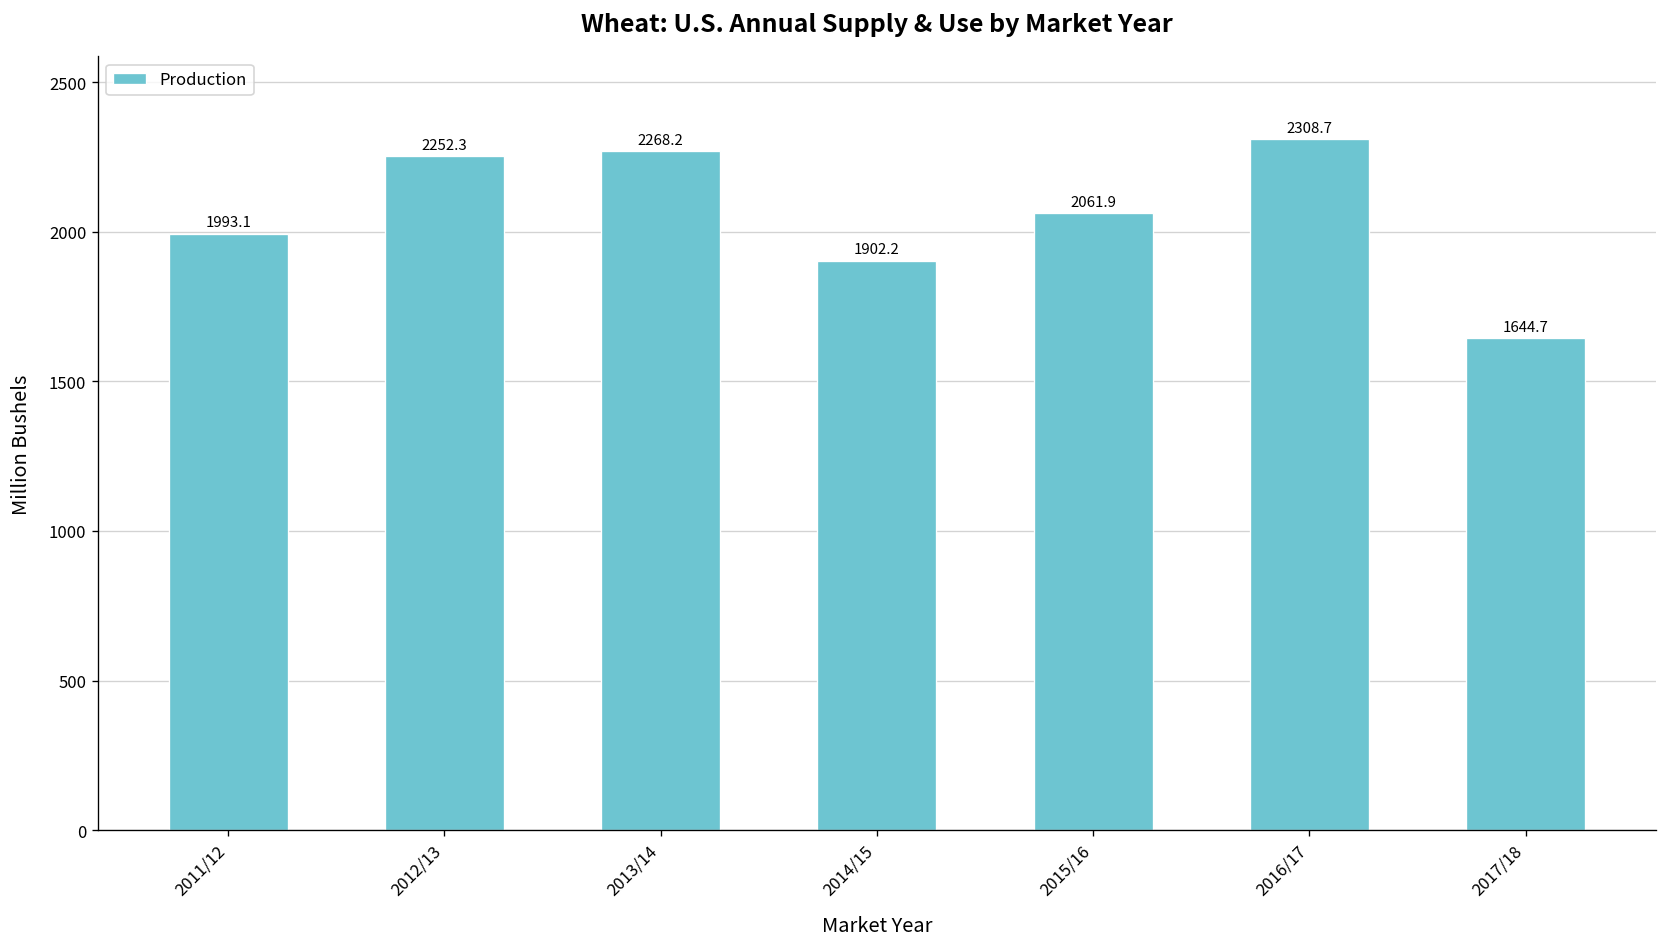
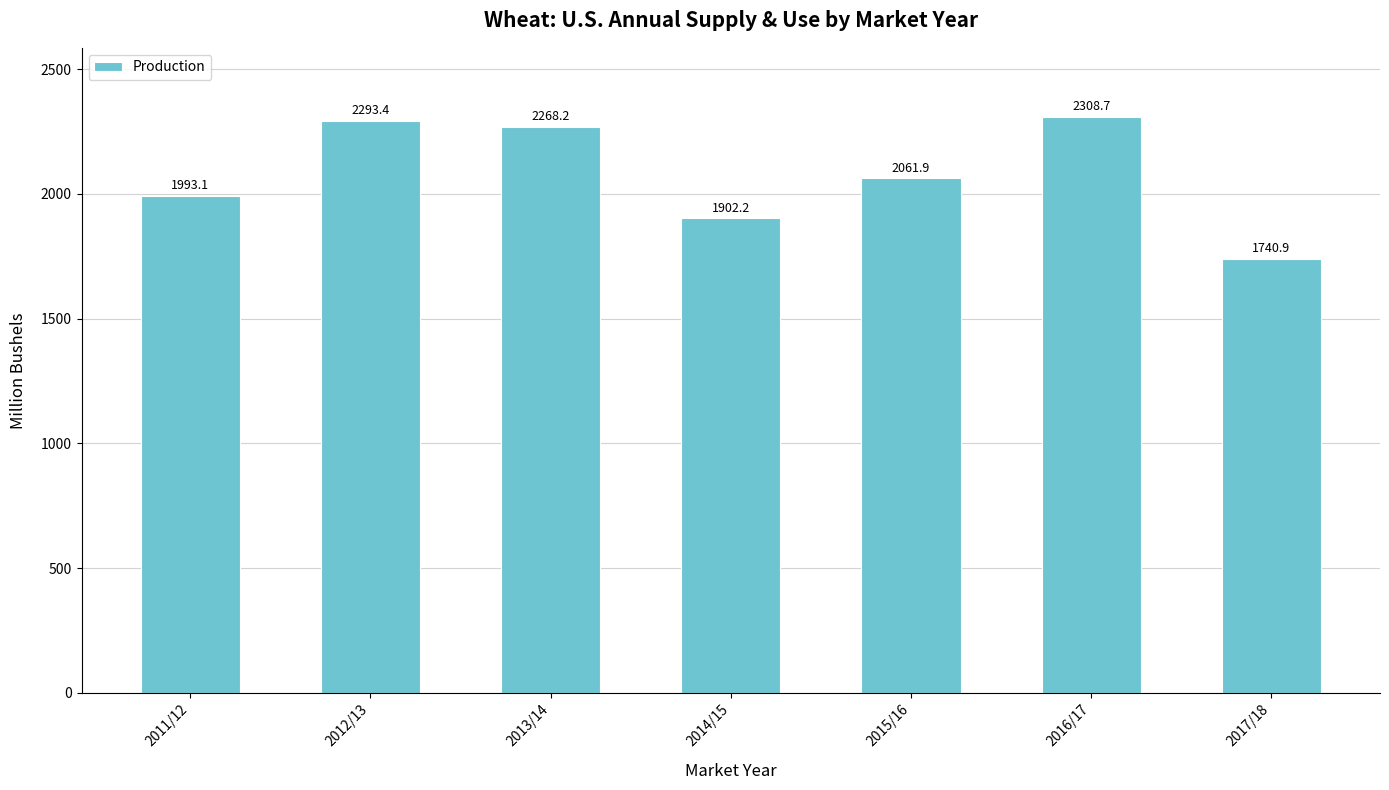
2012/13: 2252.3 -> 2293.4
2017/18: 1644.7 -> 1740.9
